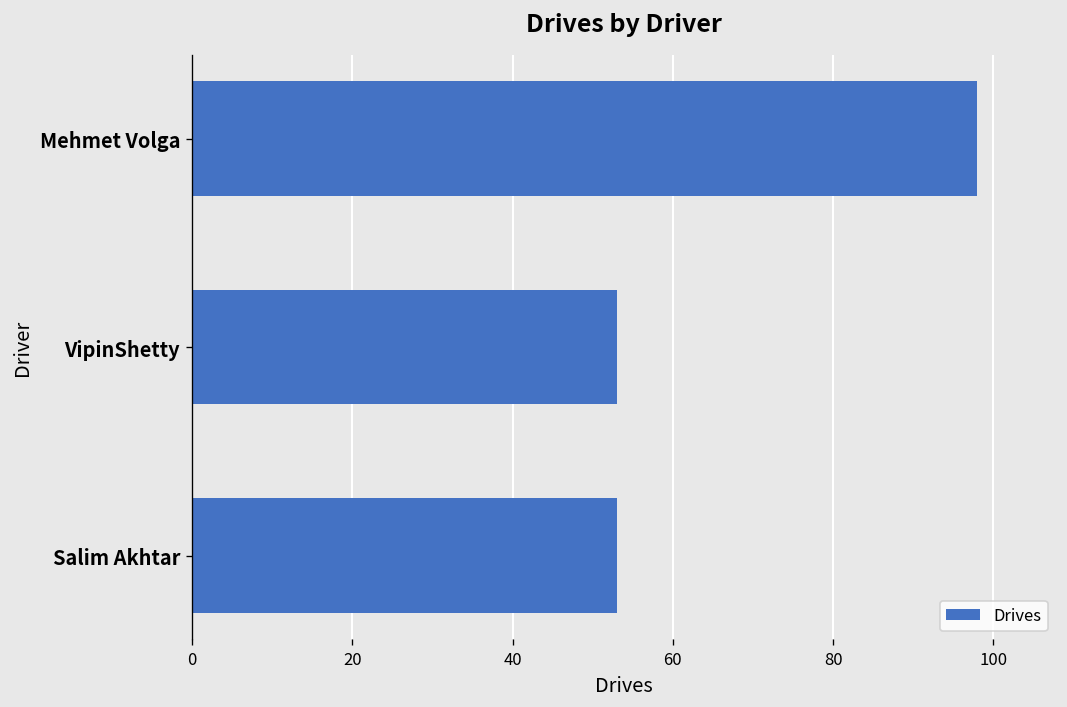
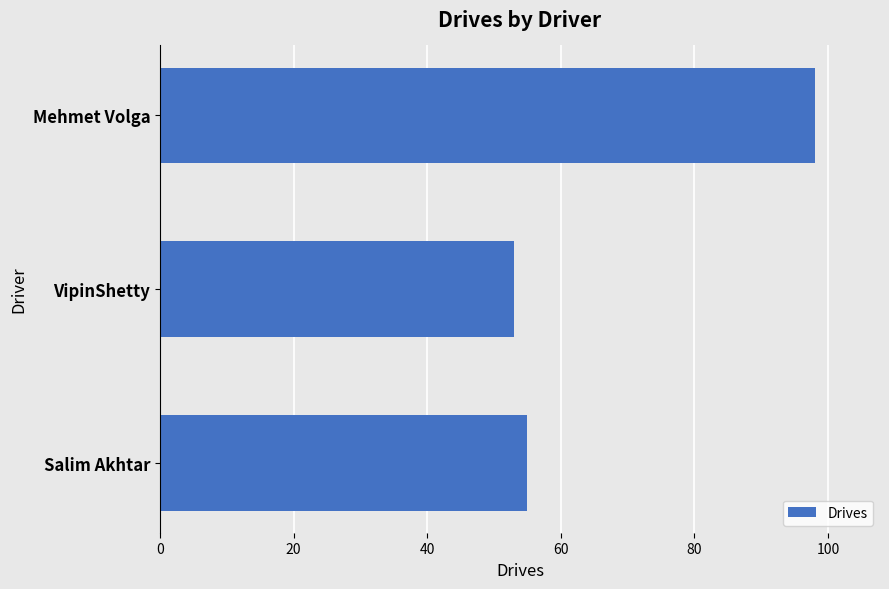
Salim Akhtar: 53 -> 55
